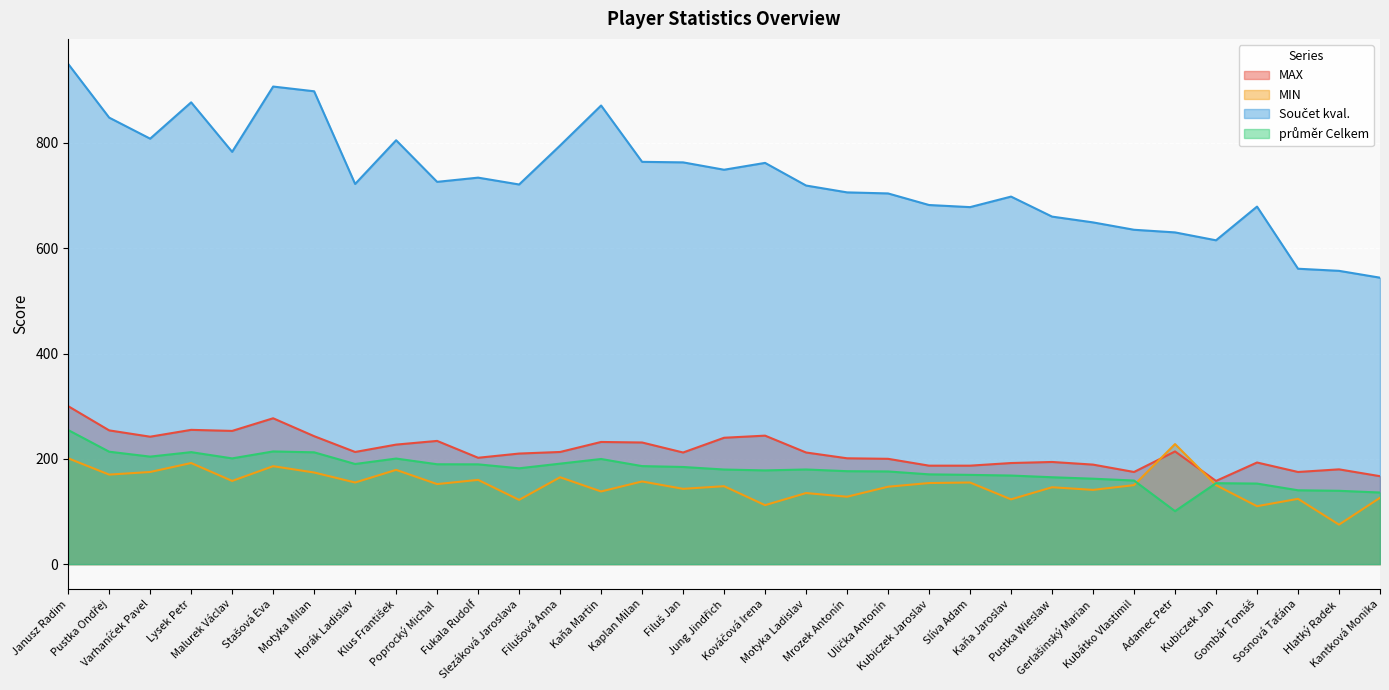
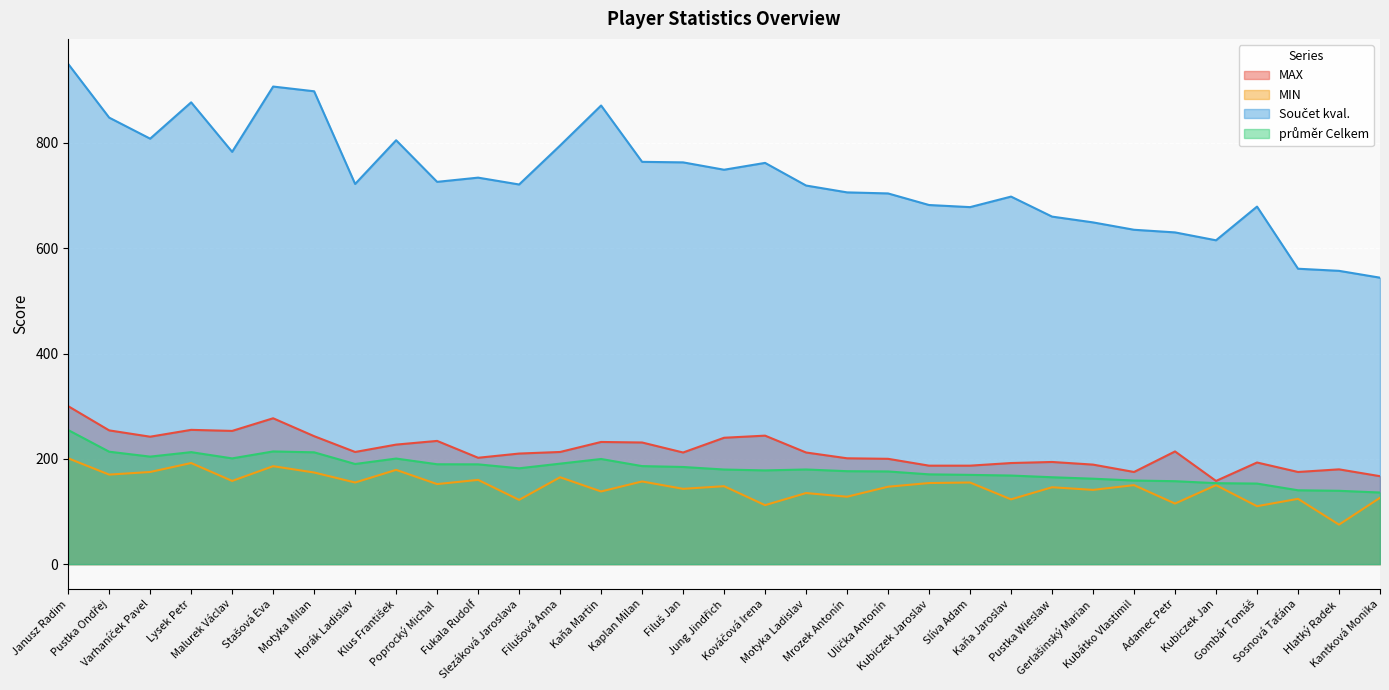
MIN, Adamec Petr: 230 -> 120
průměr Celkem, Adamec Petr: 100 -> 160
